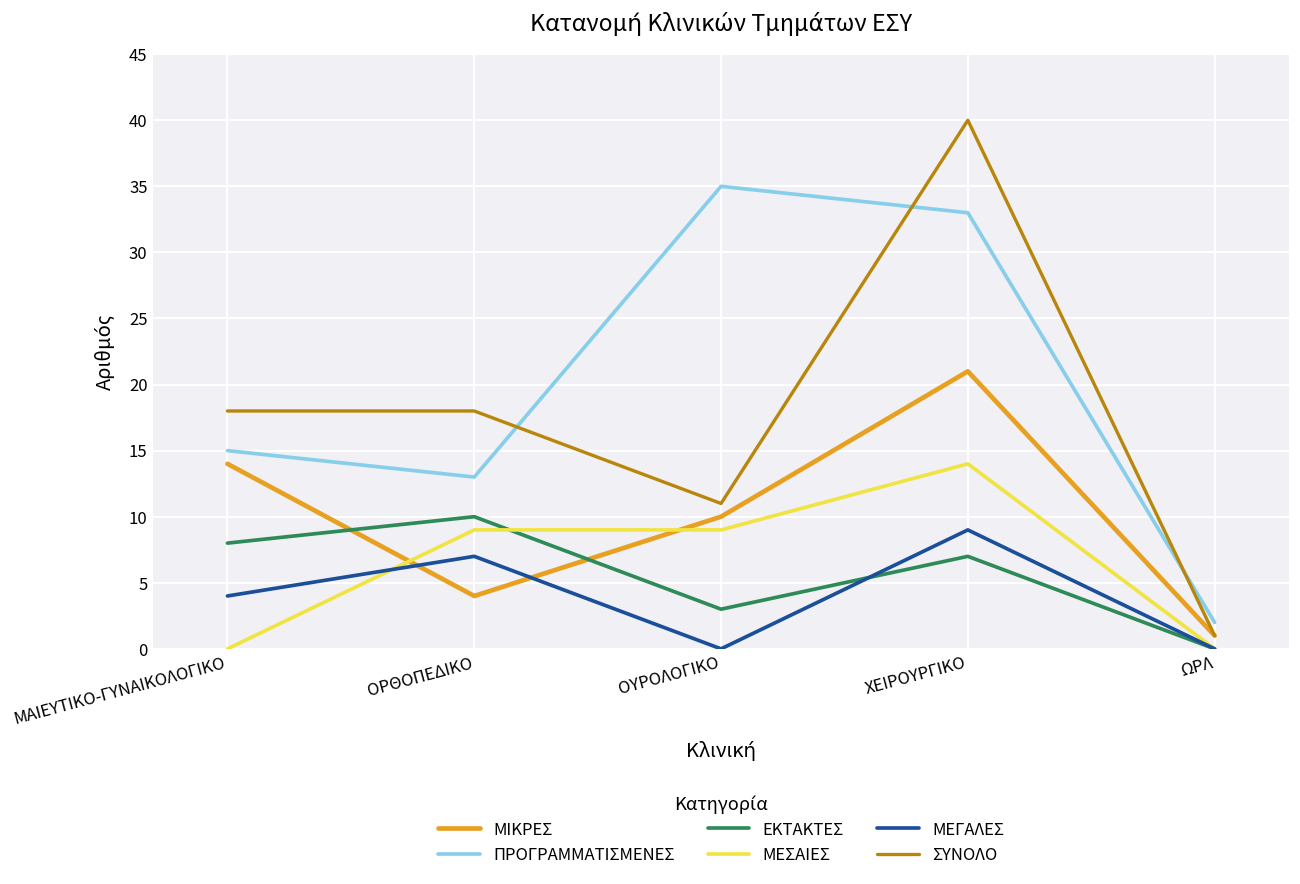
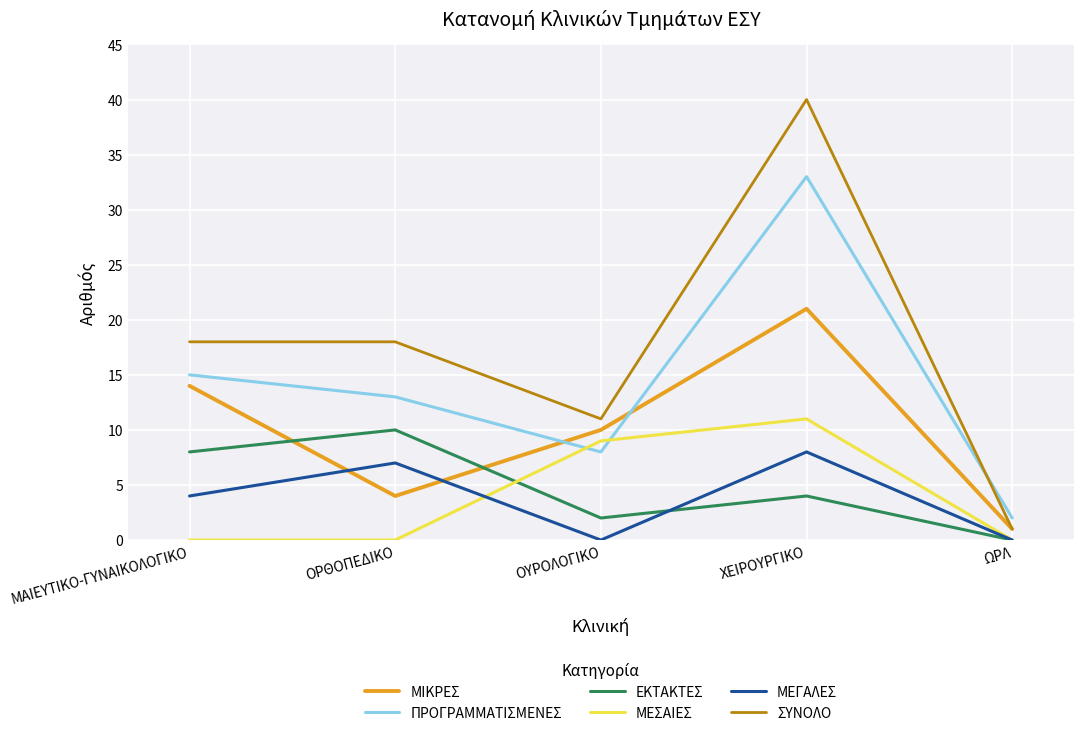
ΜΕΣΑΙΕΣ, ΟΡΘΟΠΕΔΙΚΟ: 9 -> 0
ΠΡΟΓΡΑΜΜΑΤΙΣΜΕΝΕΣ, ΟΥΡΟΛΟΓΙΚΟ: 35 -> 8
ΕΚΤΑΚΤΕΣ, ΟΥΡΟΛΟΓΙΚΟ: 3 -> 2
ΕΚΤΑΚΤΕΣ, ΧΕΙΡΟΥΡΓΙΚΟ: 7 -> 4
ΜΕΣΑΙΕΣ, ΧΕΙΡΟΥΡΓΙΚΟ: 14 -> 11
ΜΕΓΑΛΕΣ, ΧΕΙΡΟΥΡΓΙΚΟ: 9 -> 8
